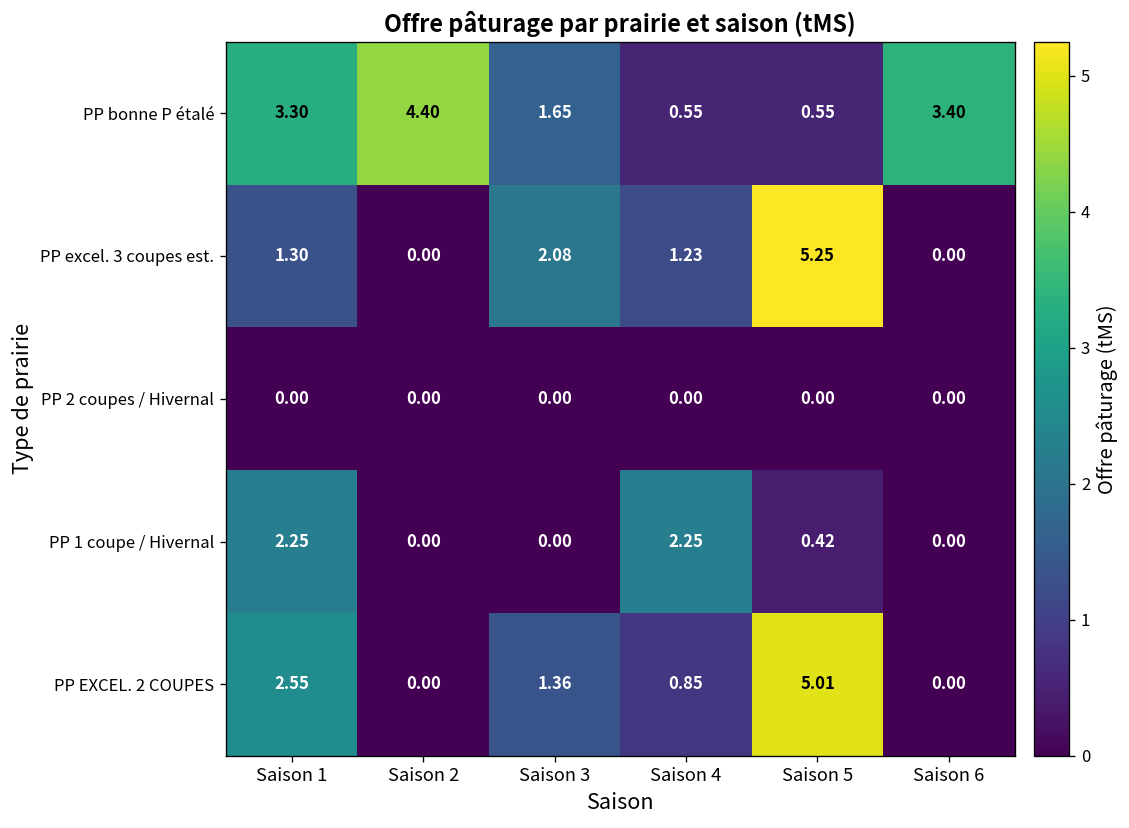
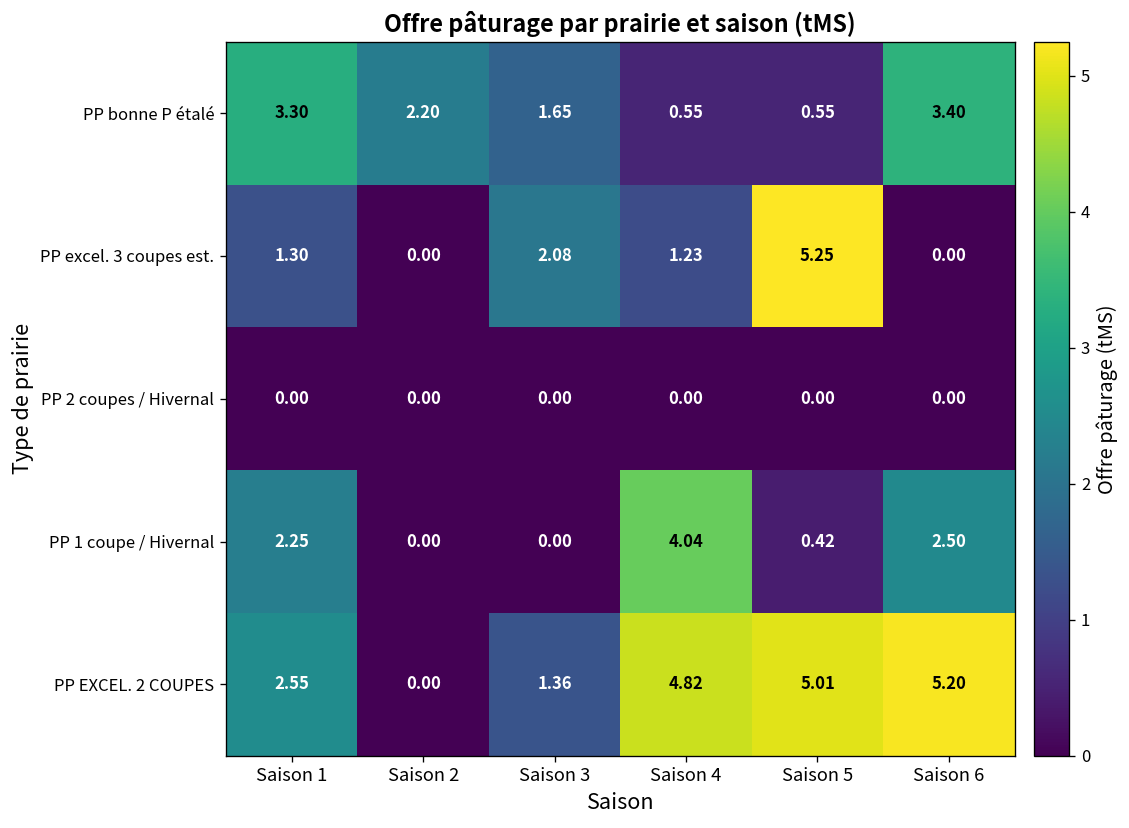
PP bonne P étalé, Saison 2: 4.40 -> 2.20
PP 1 coupe / Hivernal, Saison 4: 2.25 -> 4.04
PP 1 coupe / Hivernal, Saison 6: 0.00 -> 2.50
PP EXCEL. 2 COUPES, Saison 4: 0.85 -> 4.82
PP EXCEL. 2 COUPES, Saison 6: 0.00 -> 5.20
